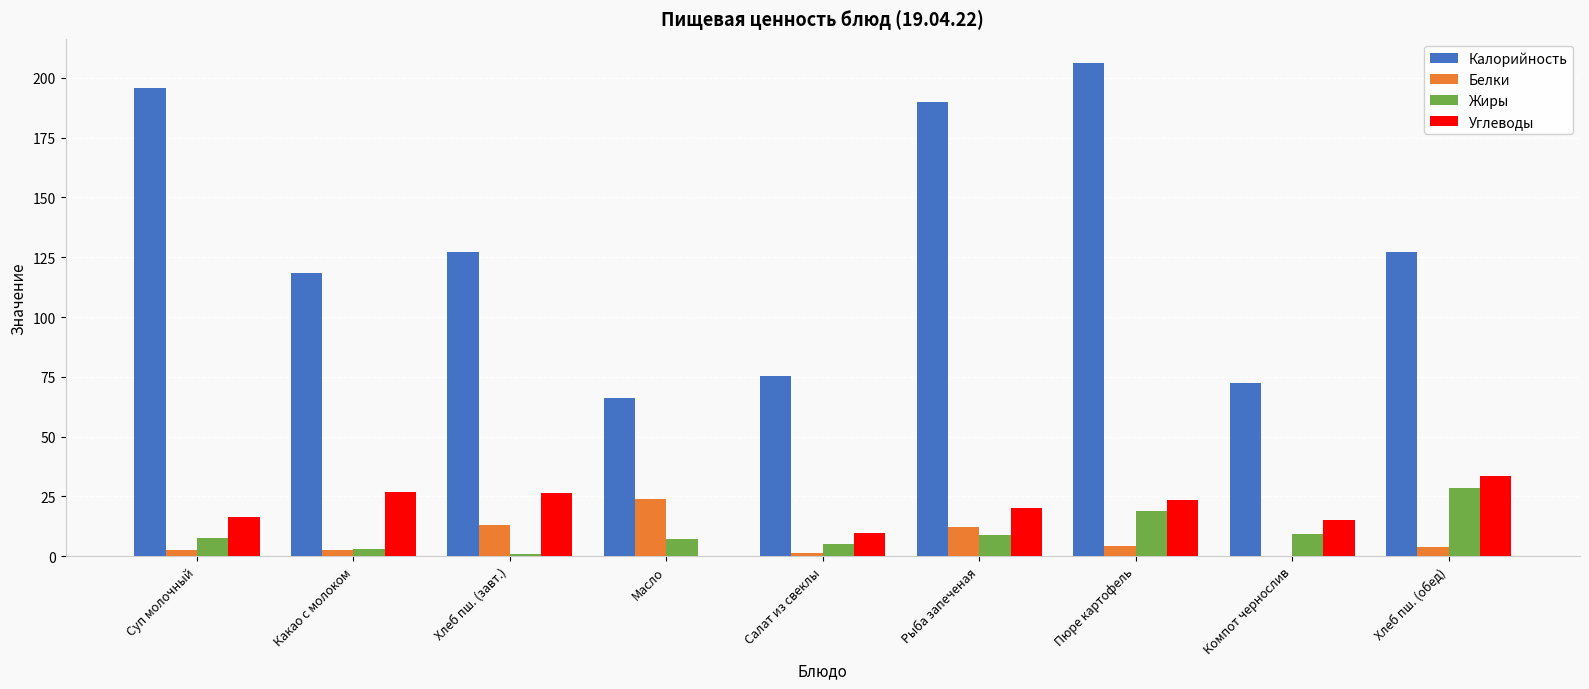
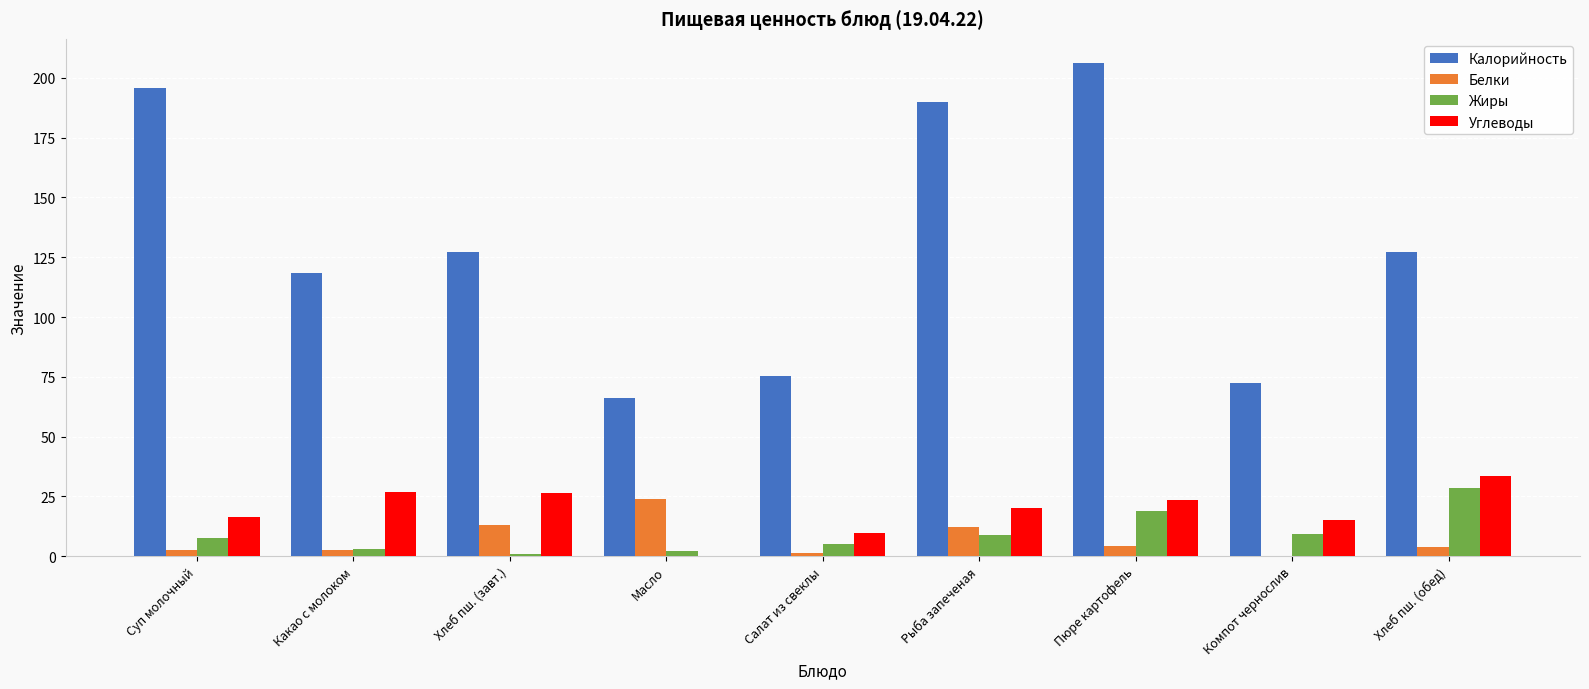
Жиры, Масло: 7 -> 2
